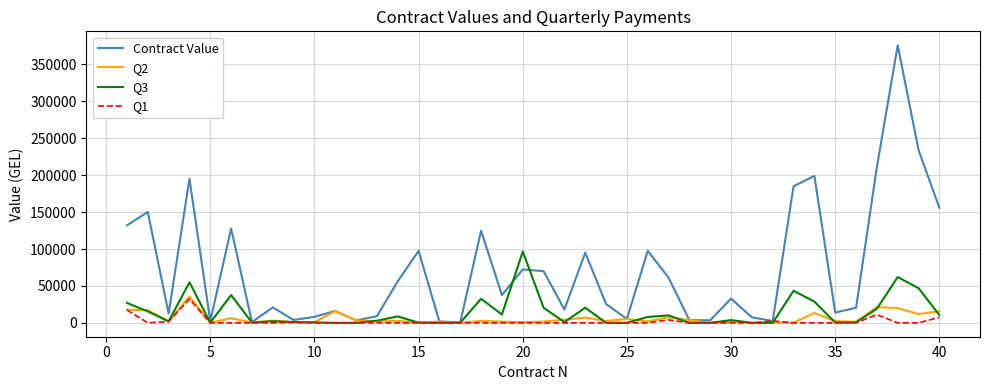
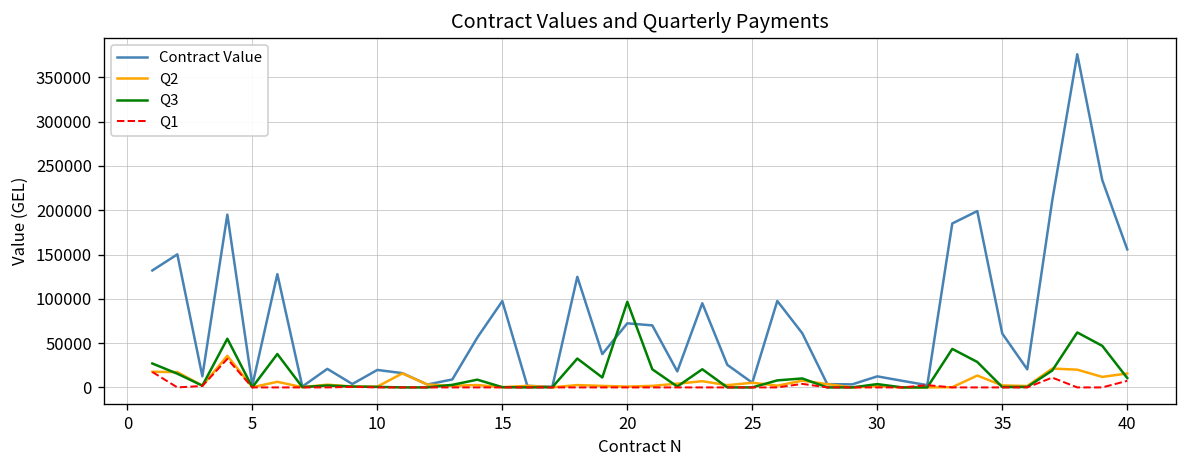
Contract Value, 10: 10000 -> 20000
Contract Value, 30: 30000 -> 10000
Contract Value, 35: 10000 -> 60000
